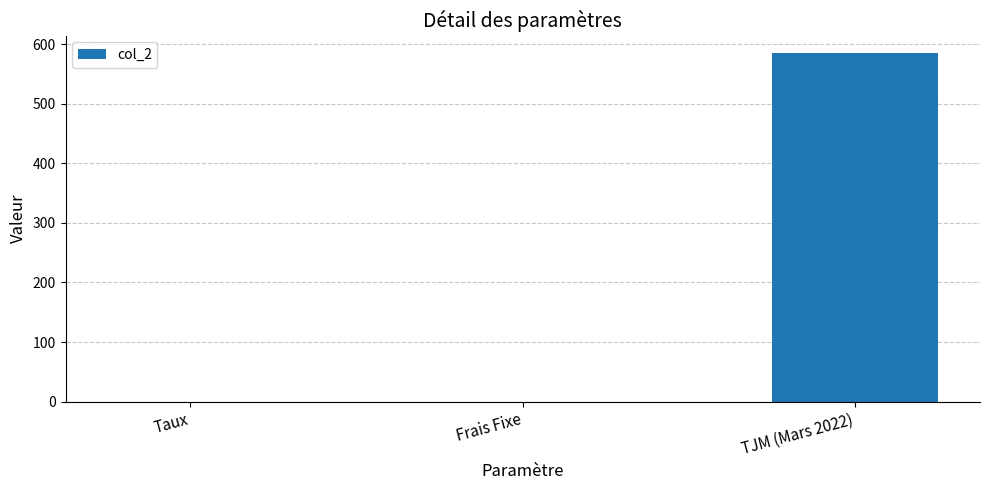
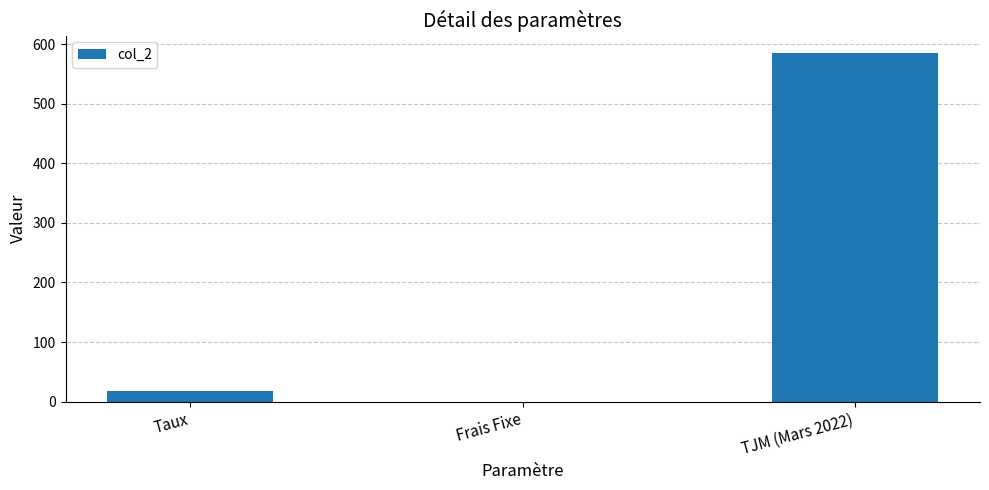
Taux: 0 -> 20
